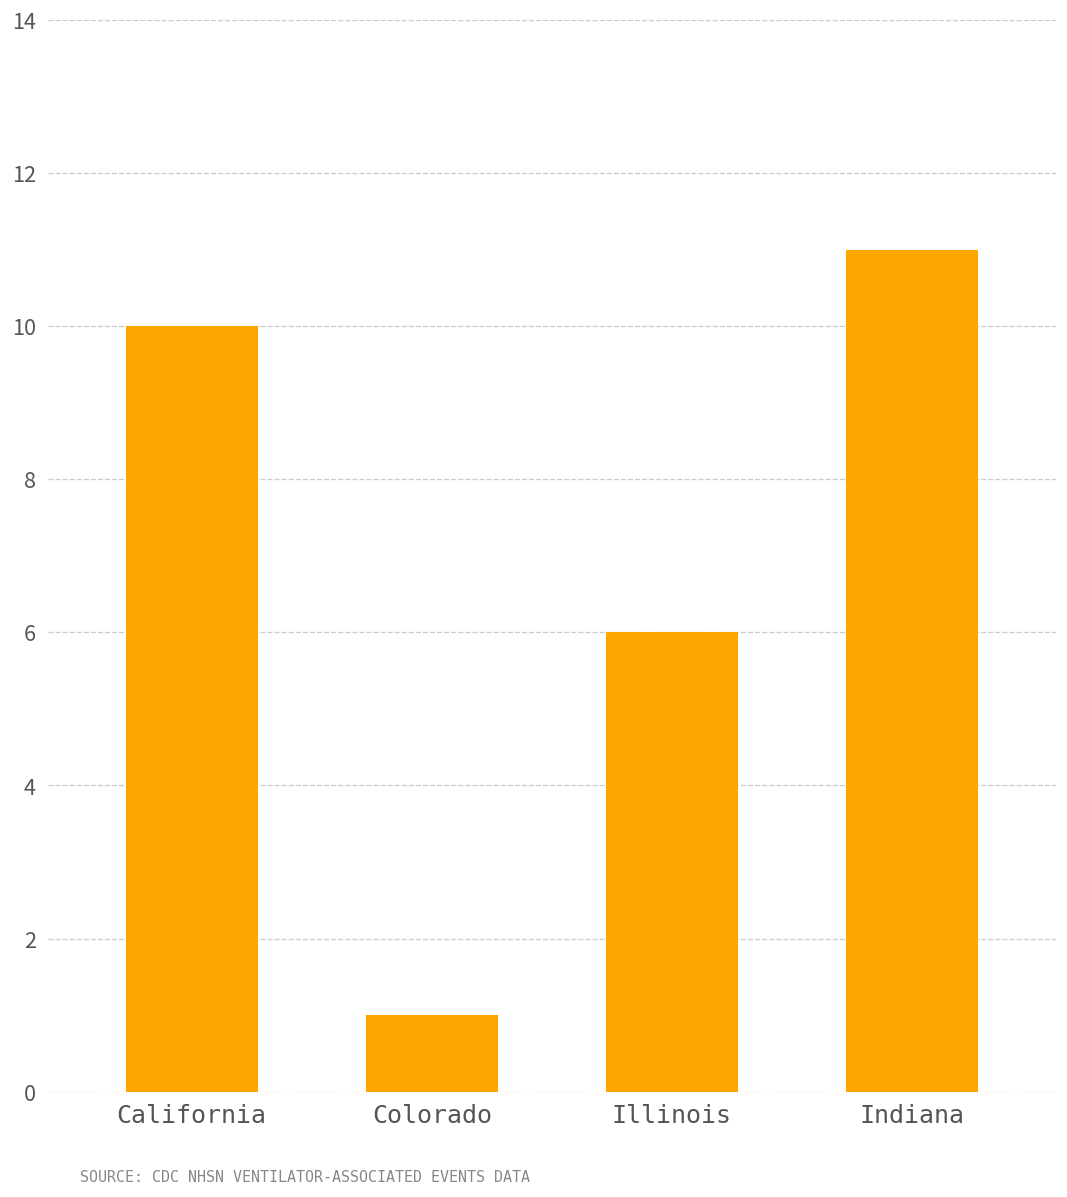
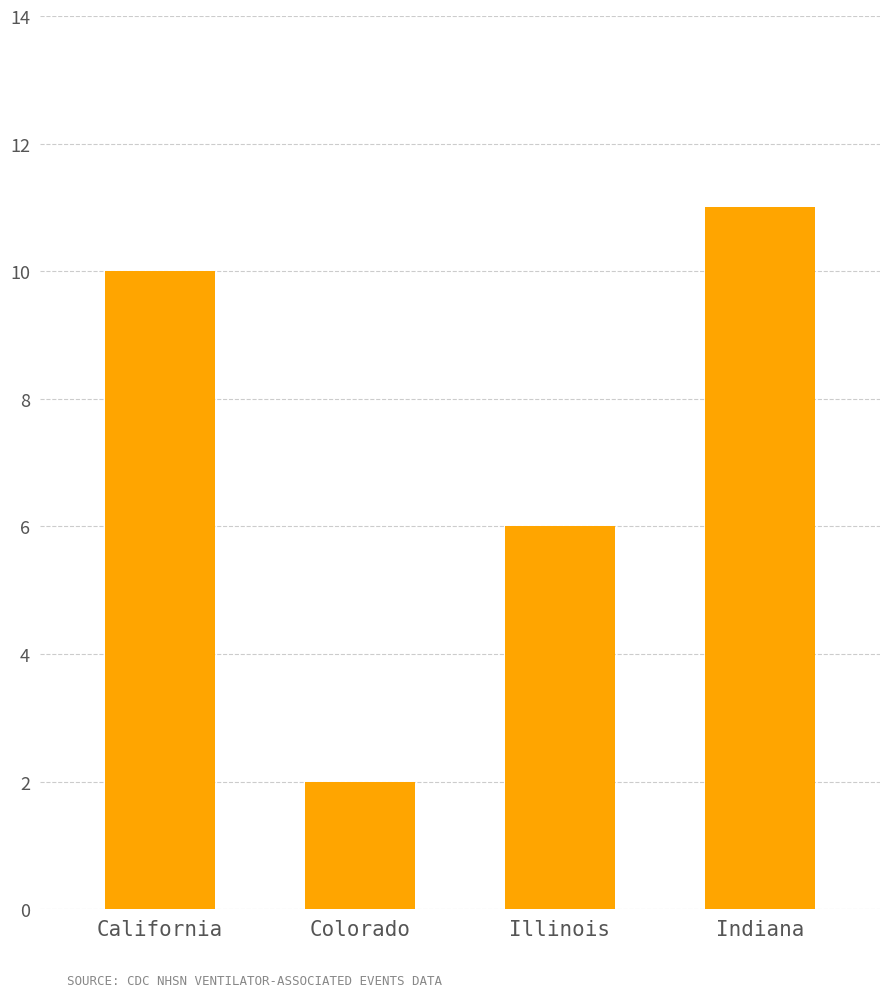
Colorado: 1 -> 2
